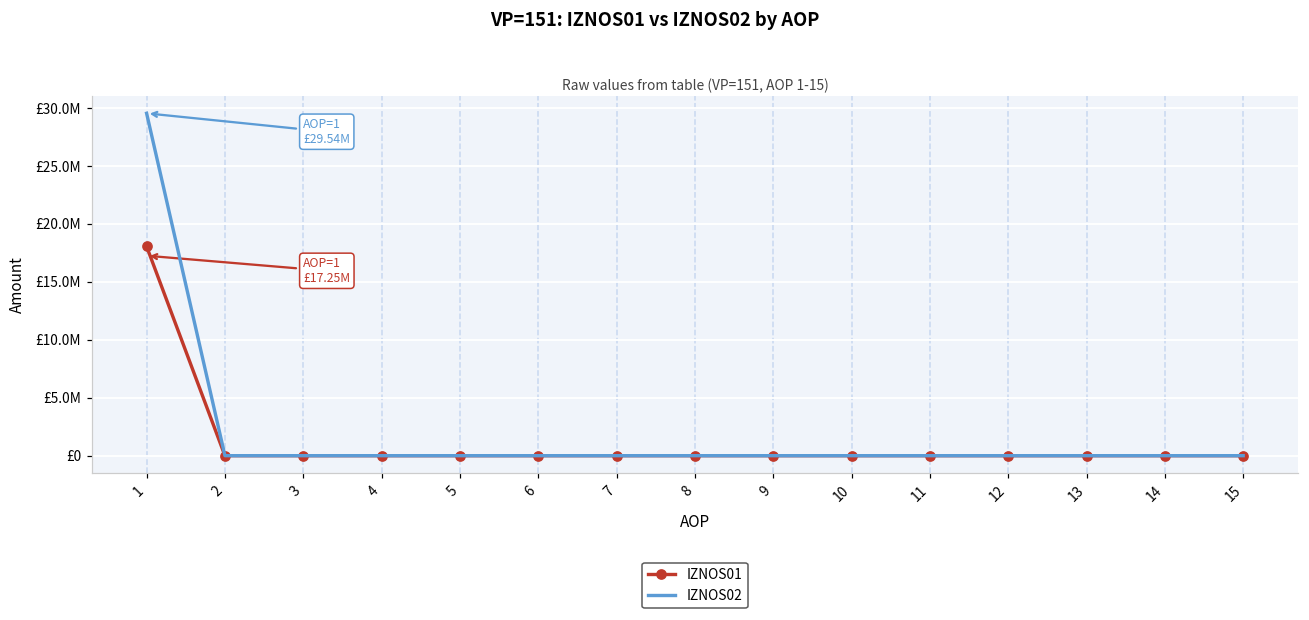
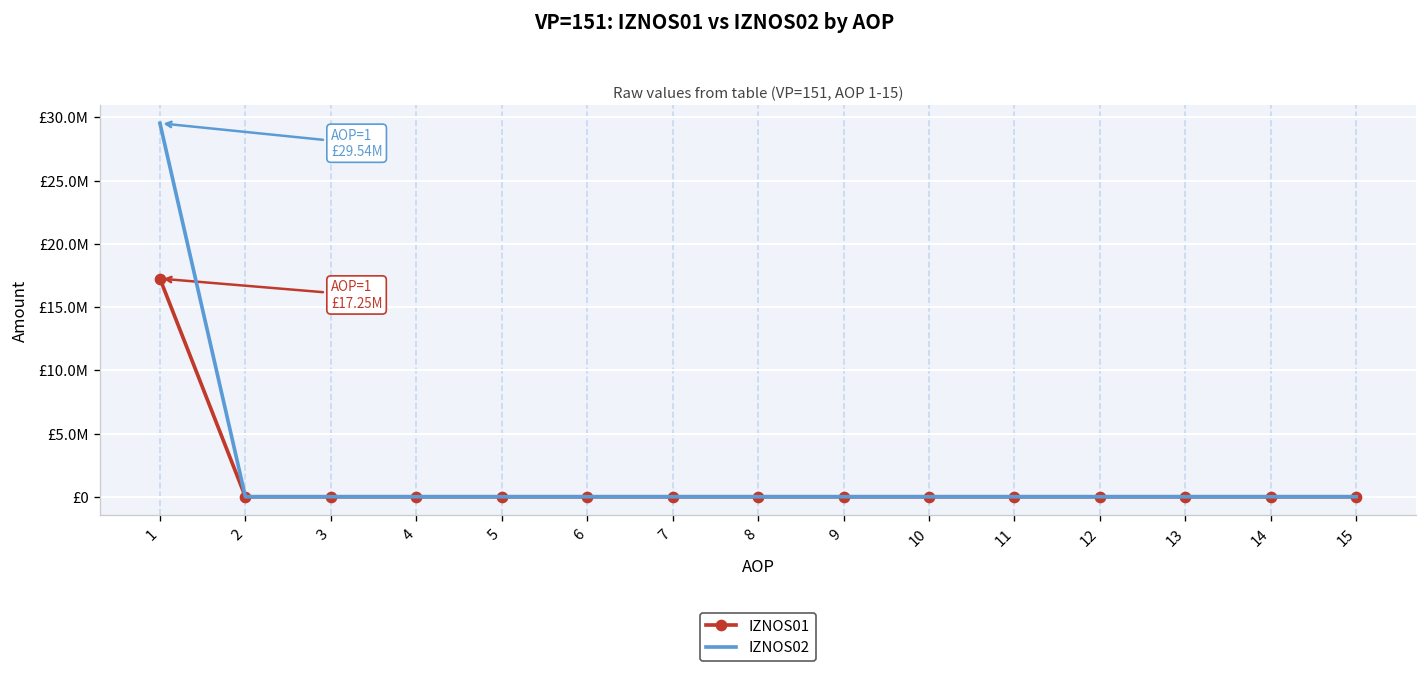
IZNOS01, 1: £18100000 -> £17300000
